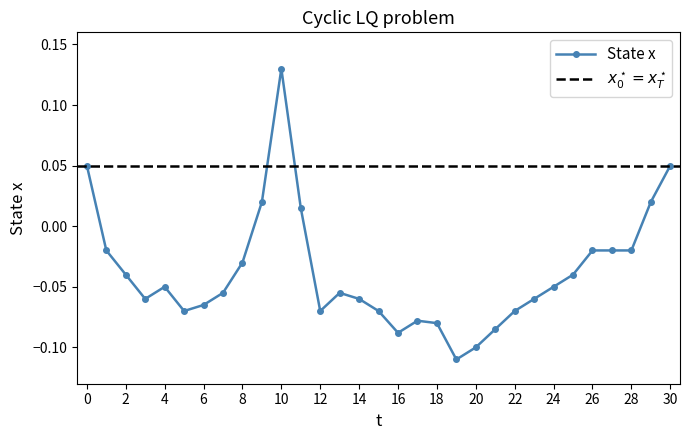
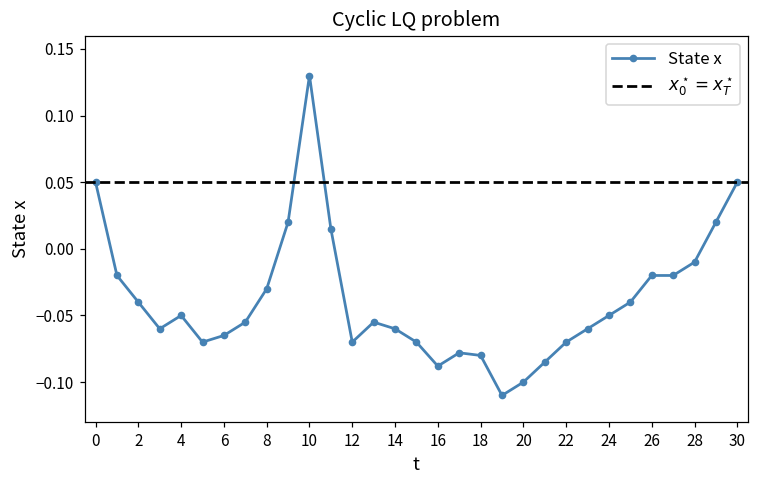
28: -0.02 -> -0.01
